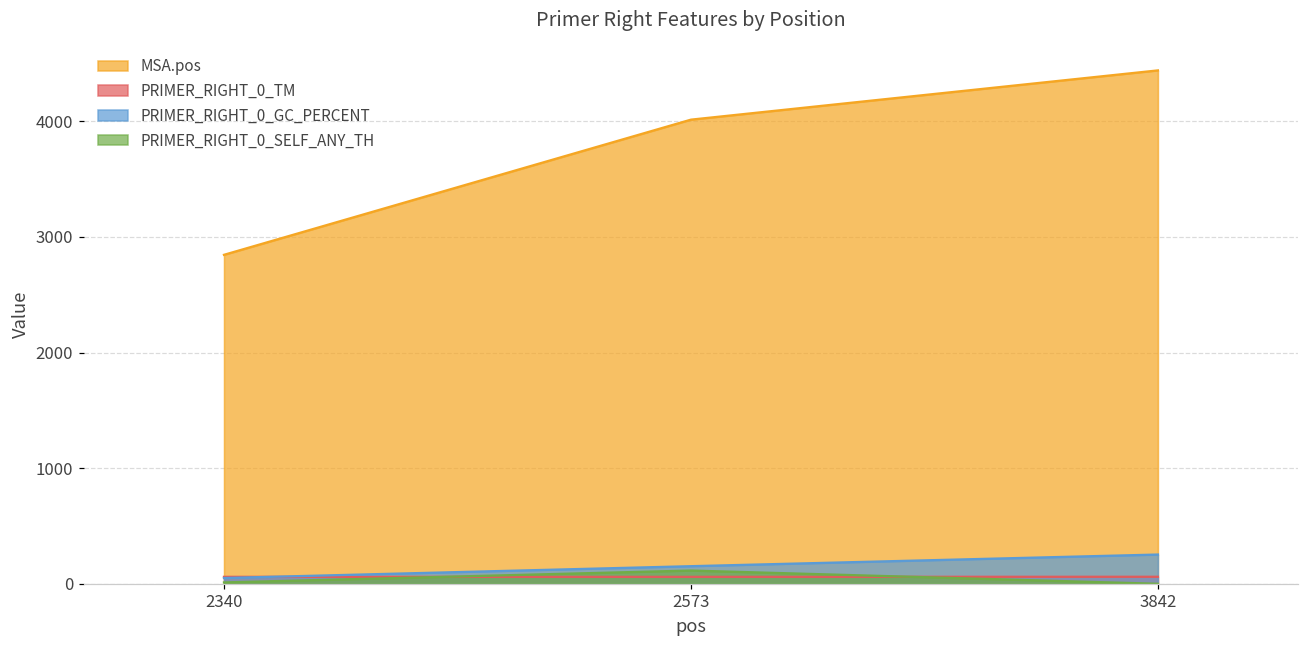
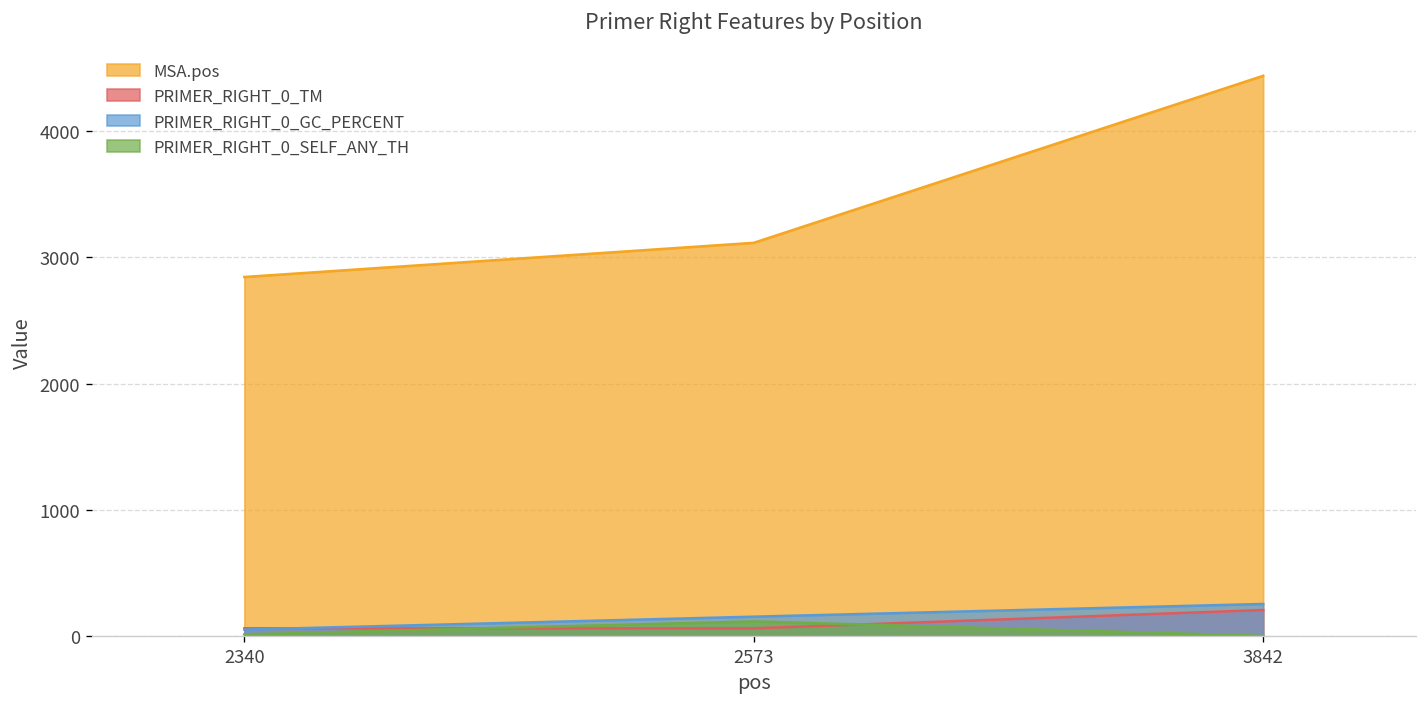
MSA.pos, 2573: 4010 -> 3120
PRIMER_RIGHT_0_TM, 3842: 60 -> 200
